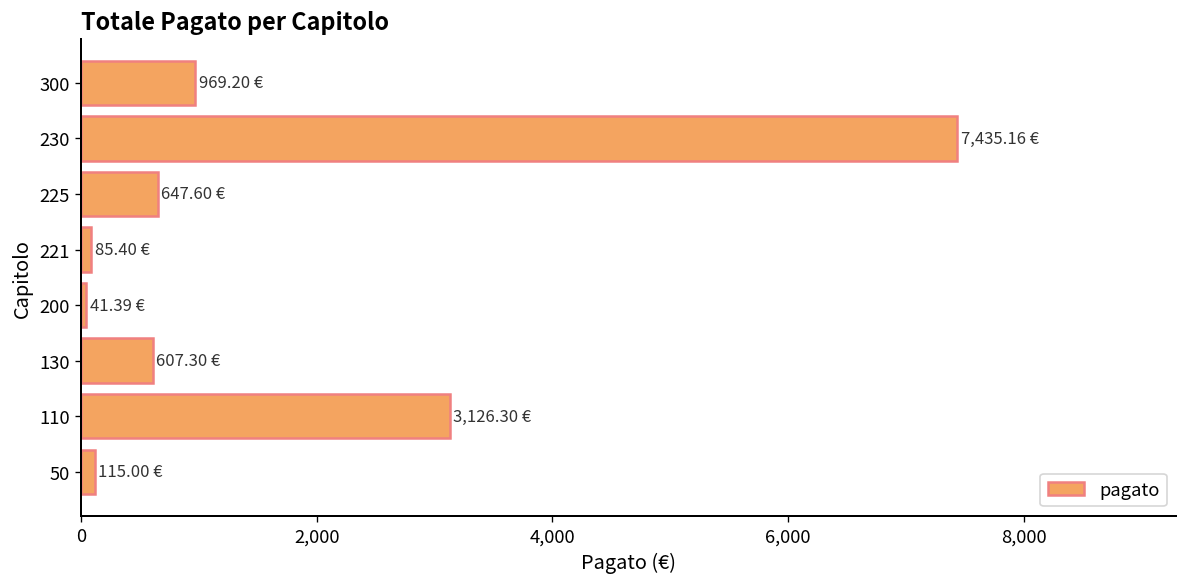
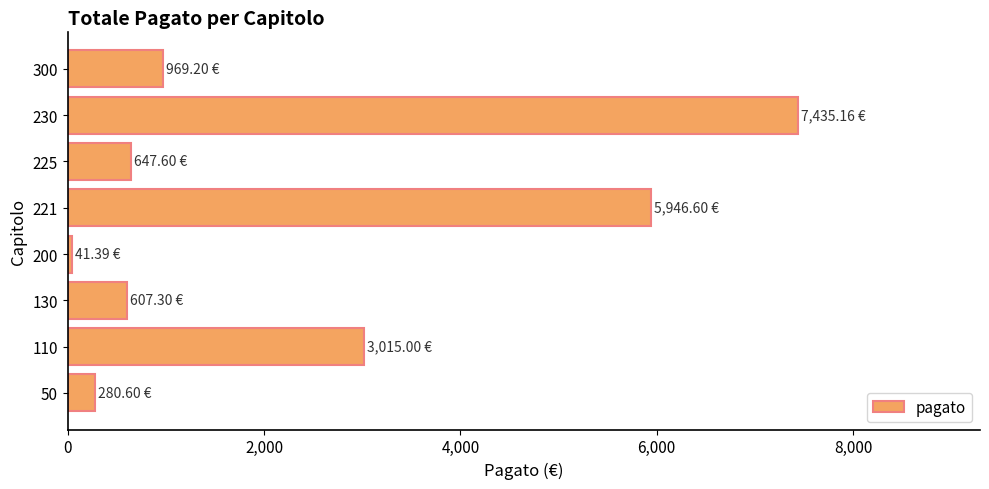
221: 85.40 -> 5,946.60
110: 3,126.30 -> 3,015.00
50: 115.00 -> 280.60
